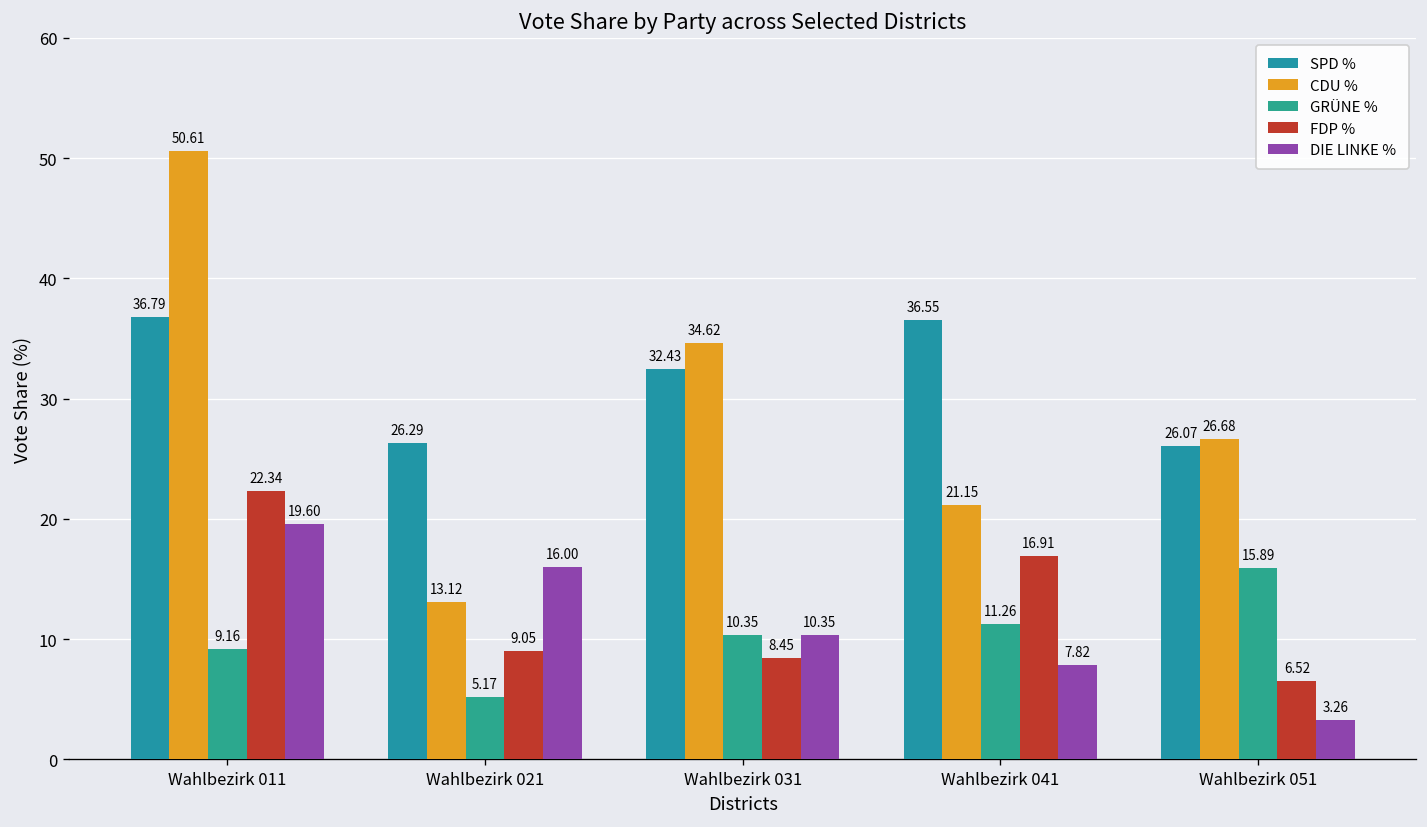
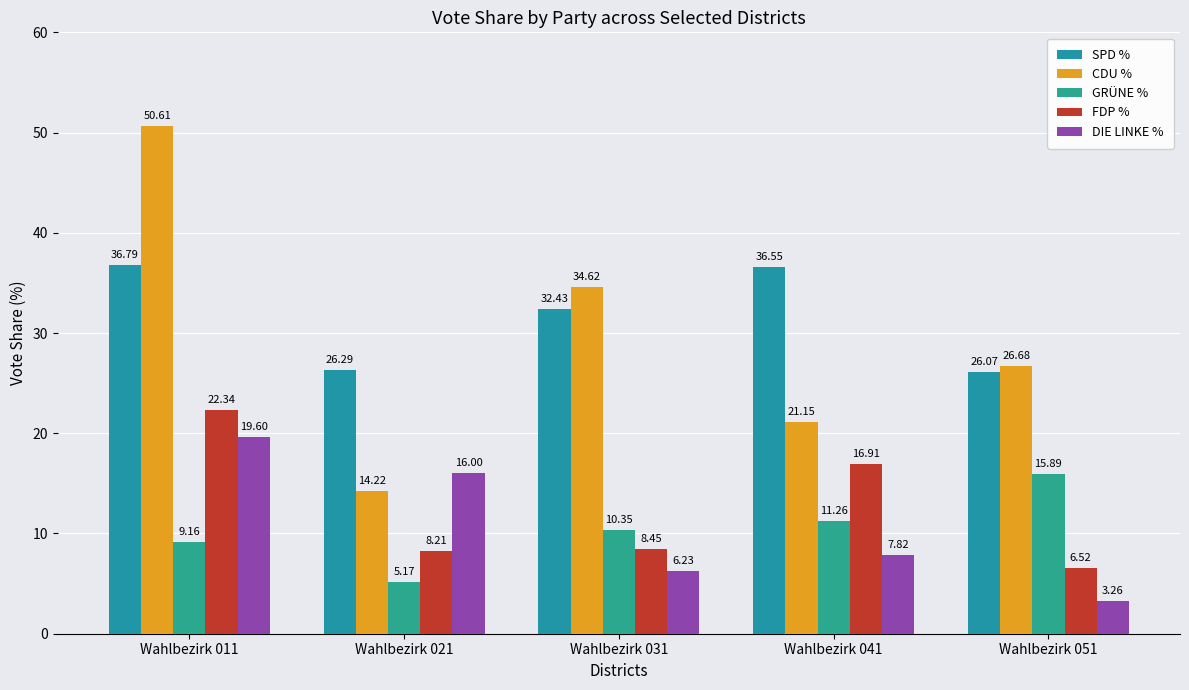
CDU %, Wahlbezirk 021: 13.12 -> 14.22
FDP %, Wahlbezirk 021: 9.05 -> 8.21
DIE LINKE %, Wahlbezirk 031: 10.35 -> 6.23
